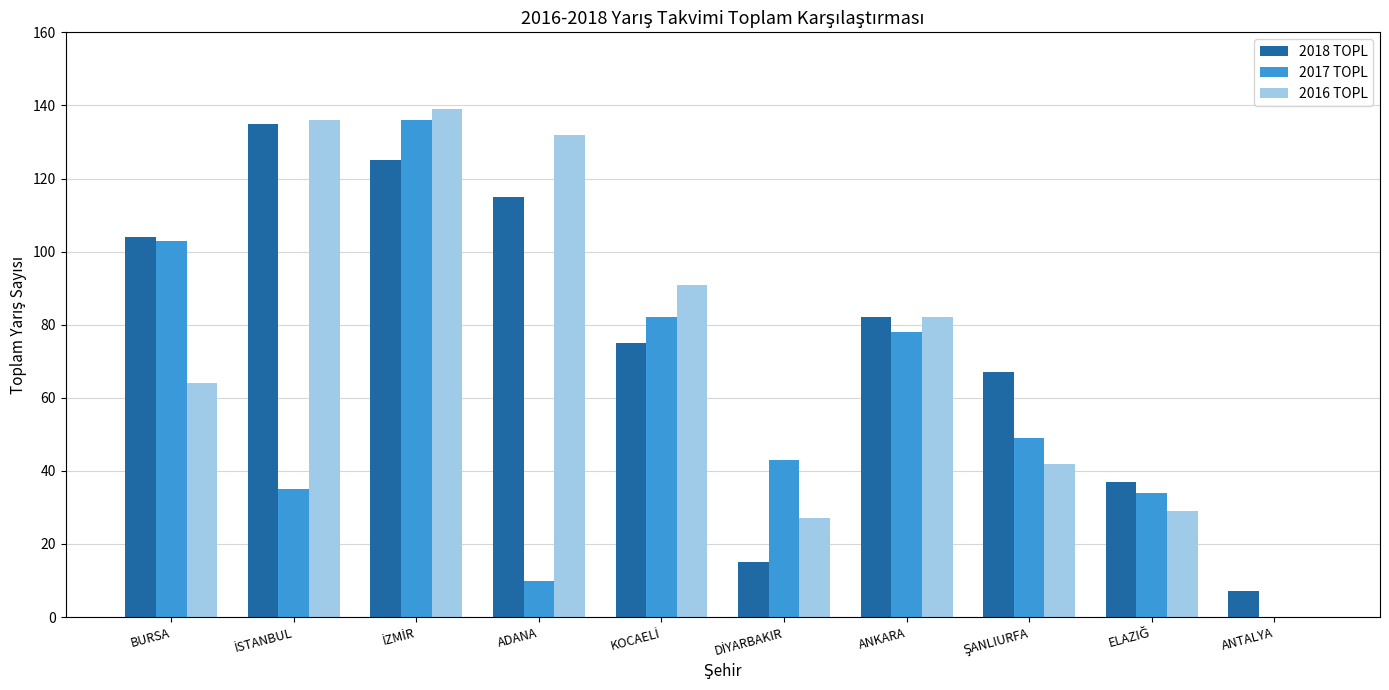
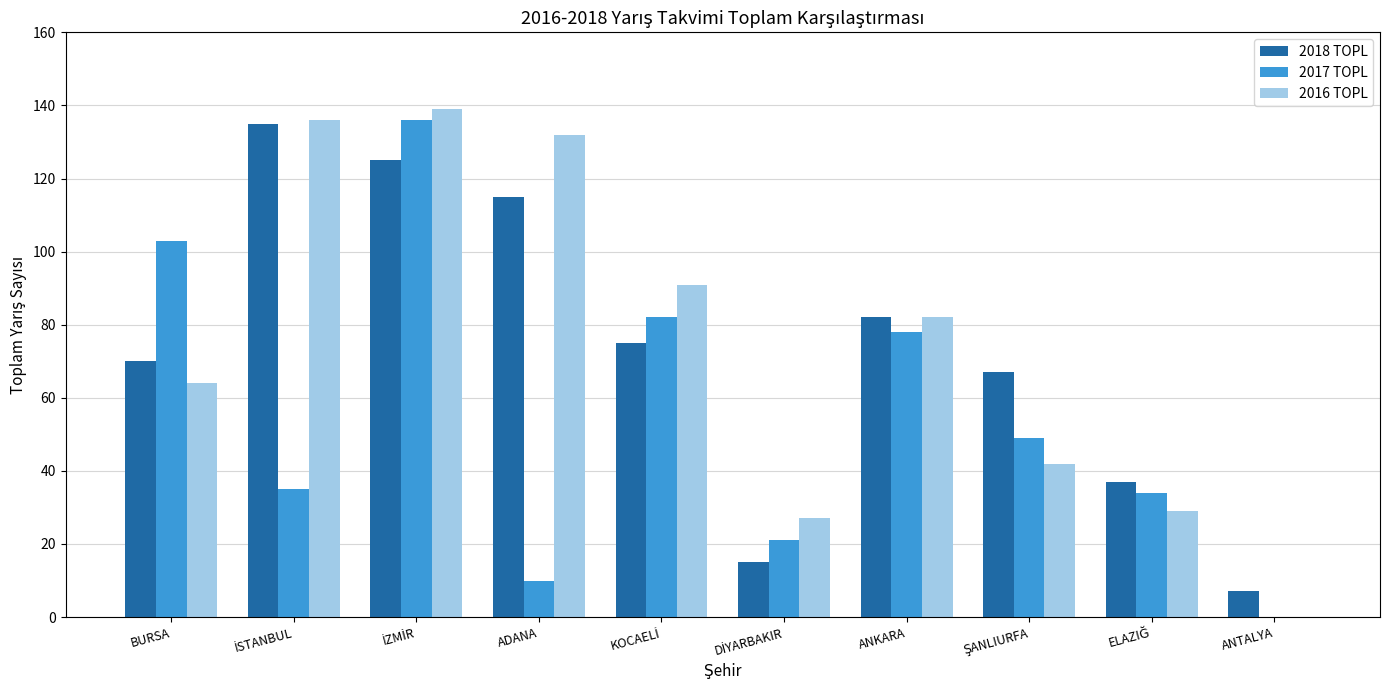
2018 TOPL, BURSA: 104 -> 70
2017 TOPL, DİYARBAKIR: 43 -> 21
